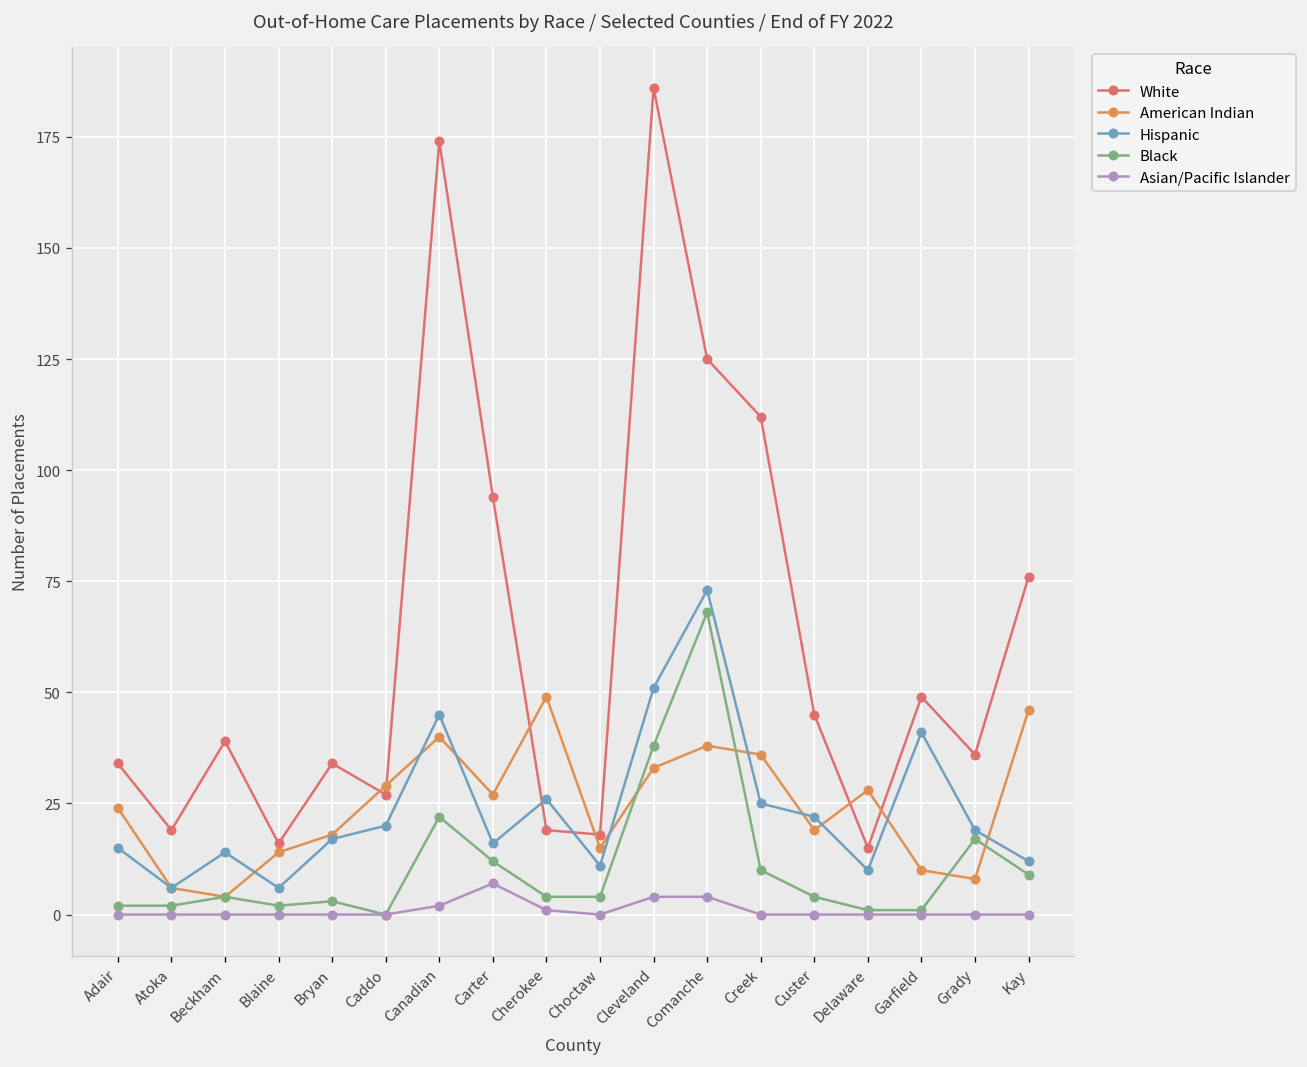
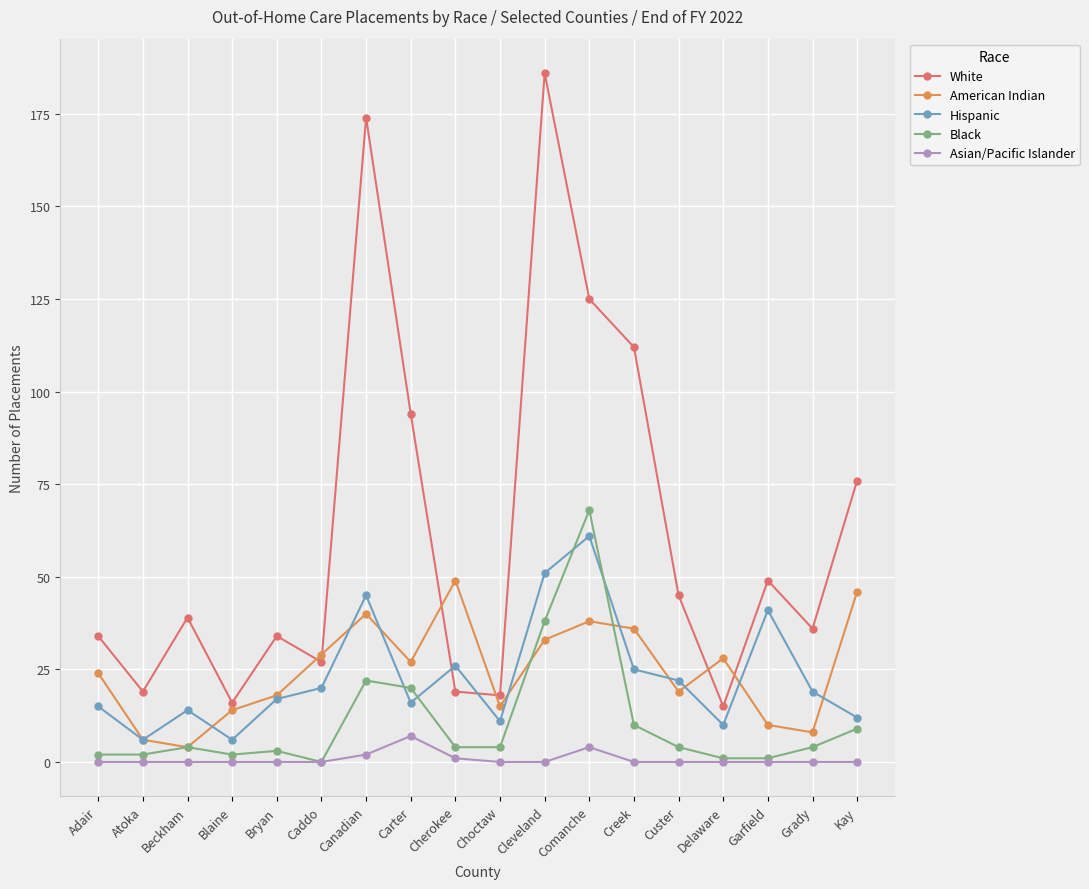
Black, Carter: 12 -> 20
Asian/Pacific Islander, Cleveland: 4 -> 0
Hispanic, Comanche: 73 -> 61
Black, Grady: 17 -> 4
